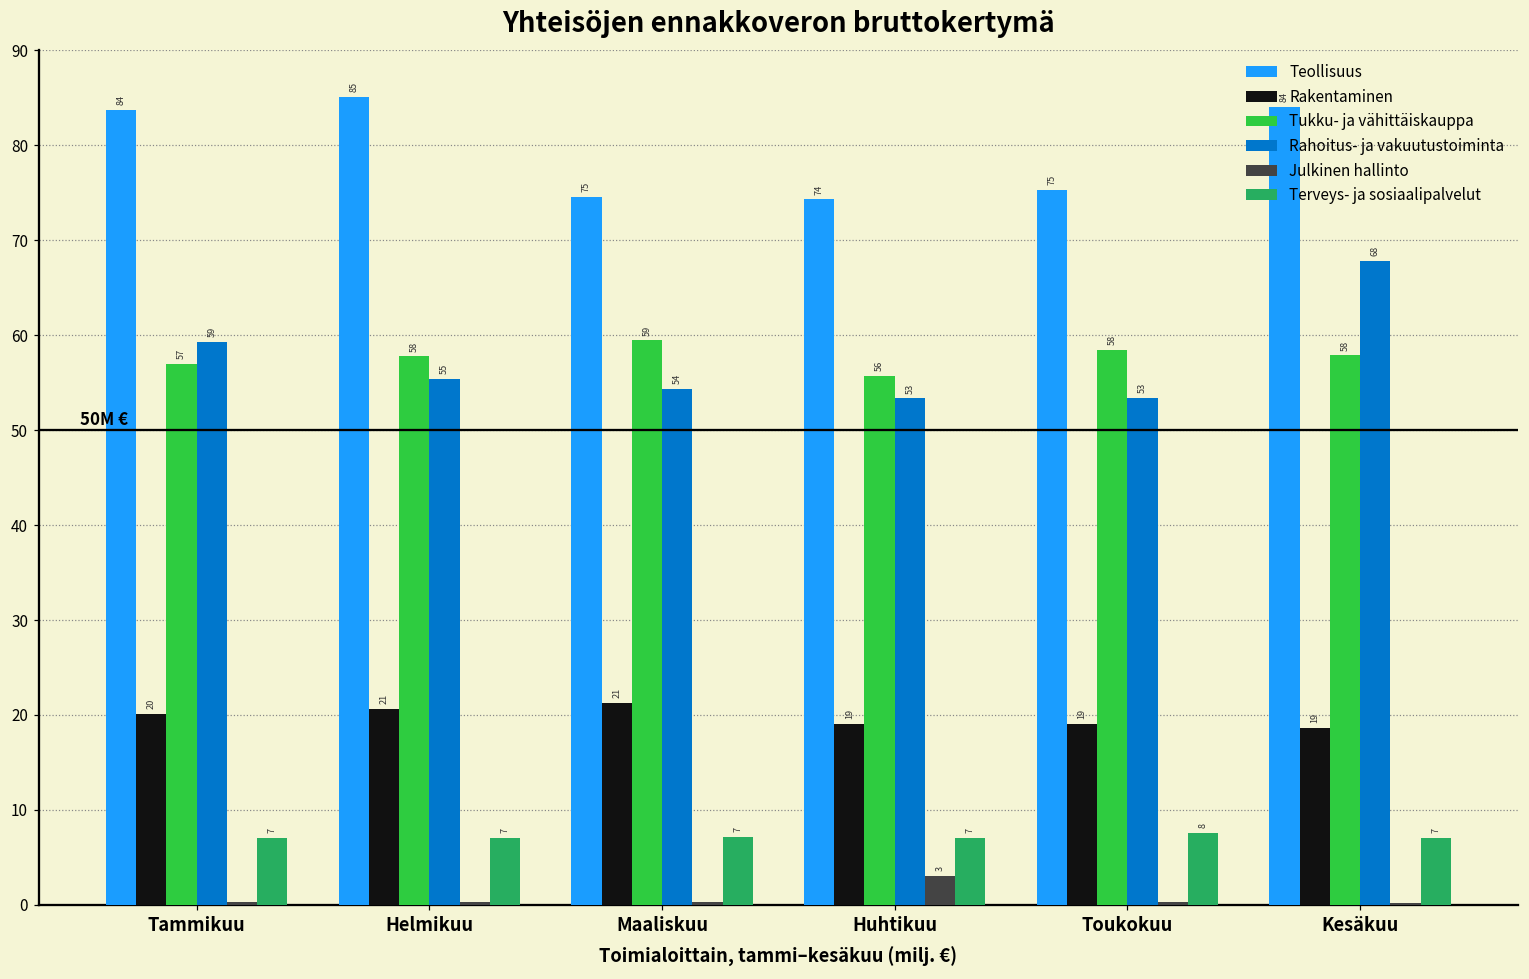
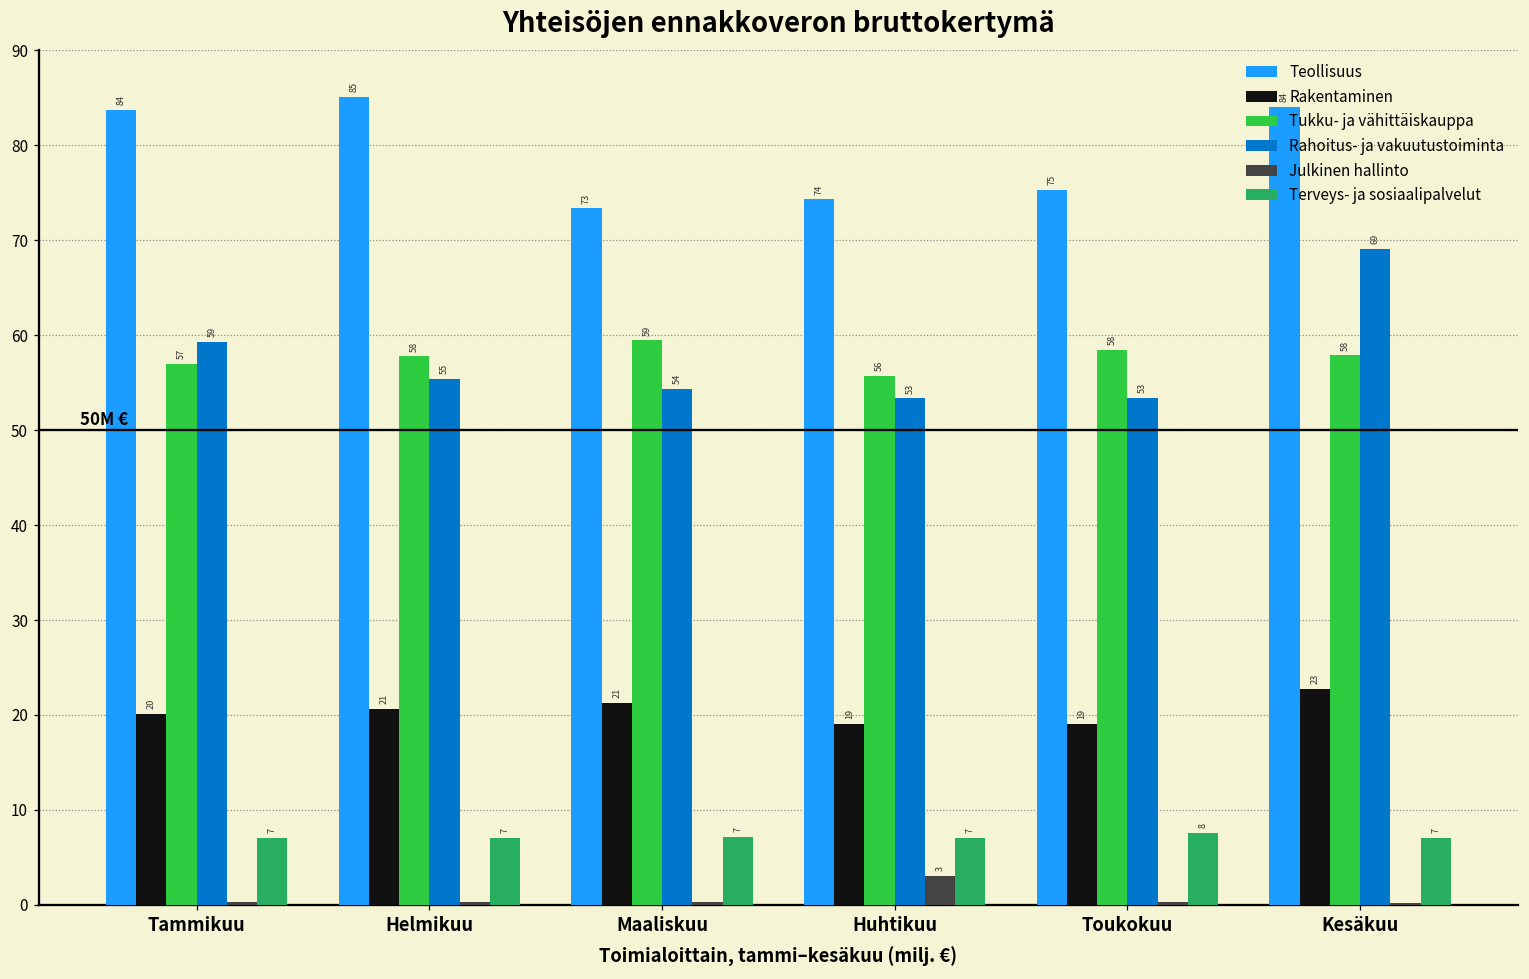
Teollisuus, Maaliskuu: 75 -> 73
Rakentaminen, Kesäkuu: 19 -> 23
Rahoitus- ja vakuutustoiminta, Kesäkuu: 68 -> 69
